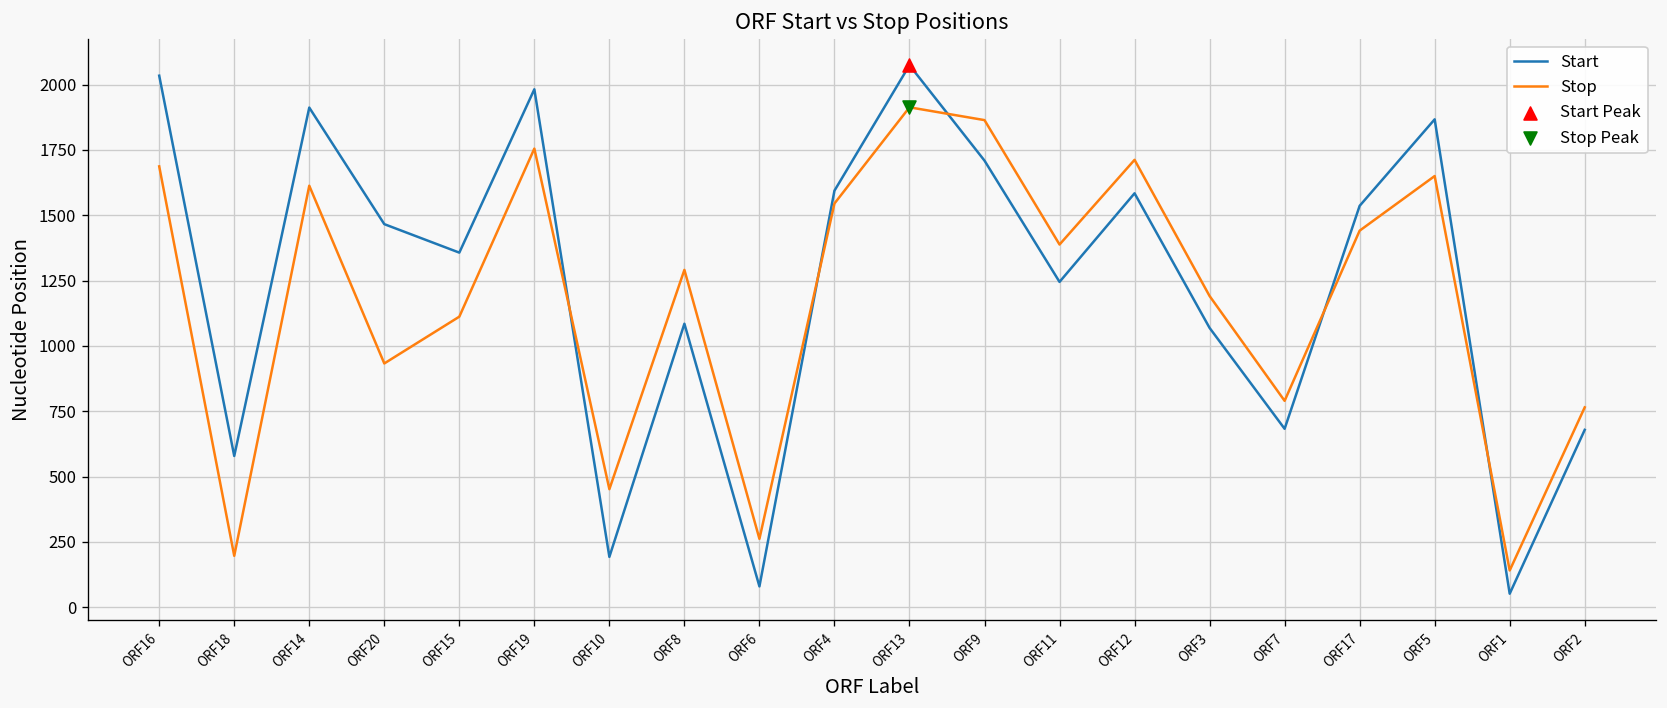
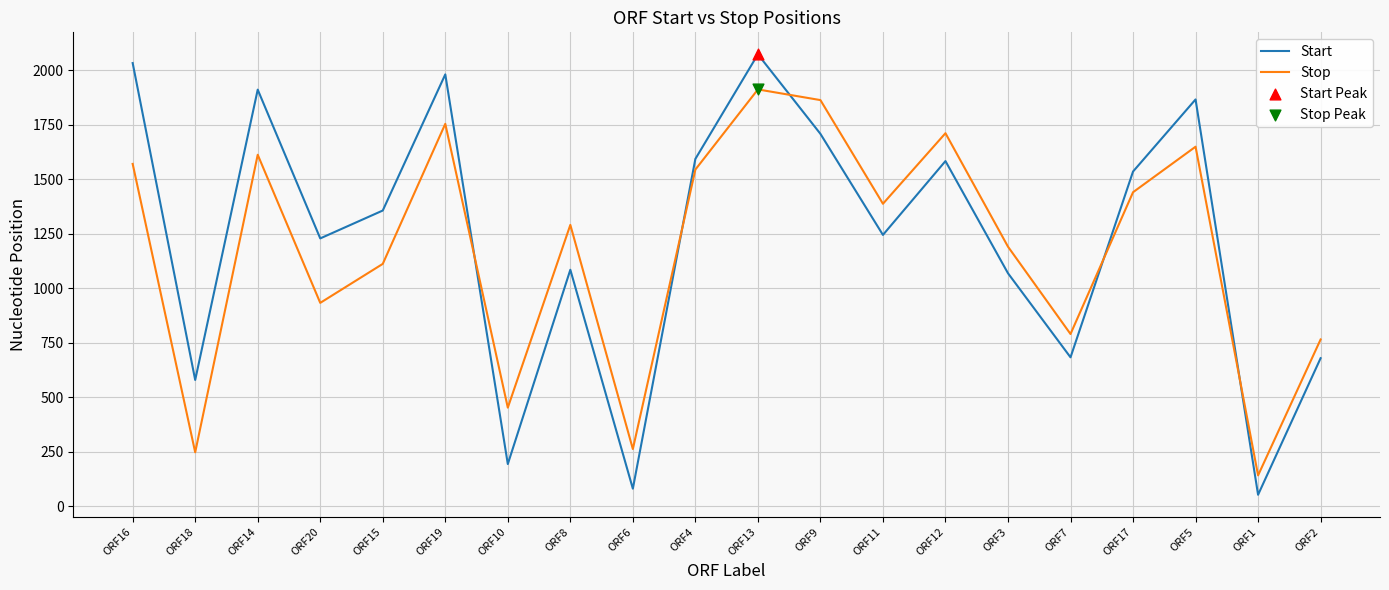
Stop, ORF16: 1690 -> 1570
Stop, ORF18: 200 -> 250
Start, ORF20: 1470 -> 1230
